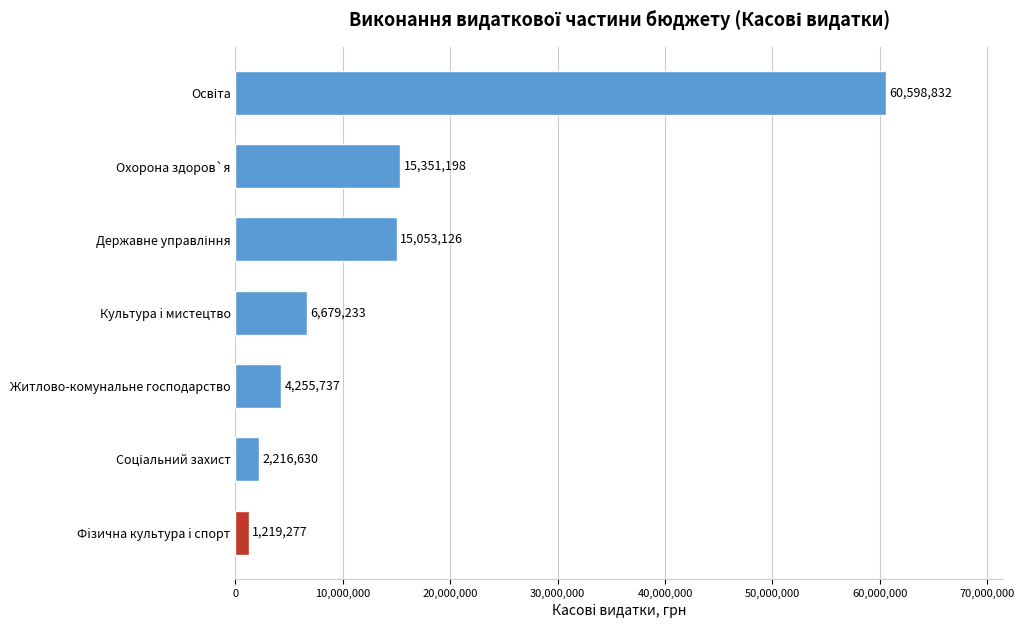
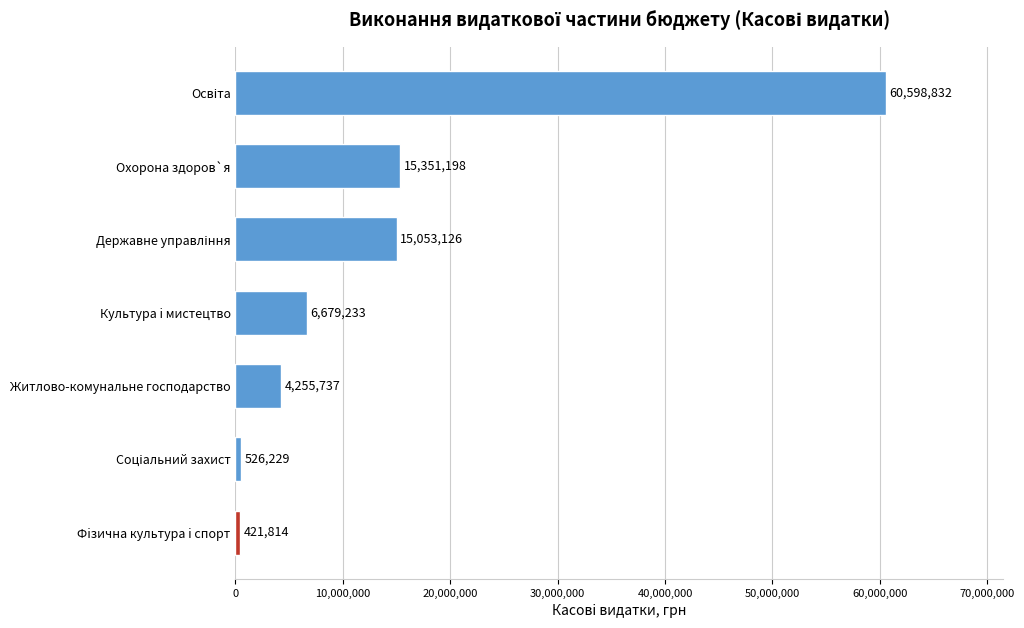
Соціальний захист: 2,216,630 -> 526,229
Фiзична культура i спорт: 1,219,277 -> 421,814
